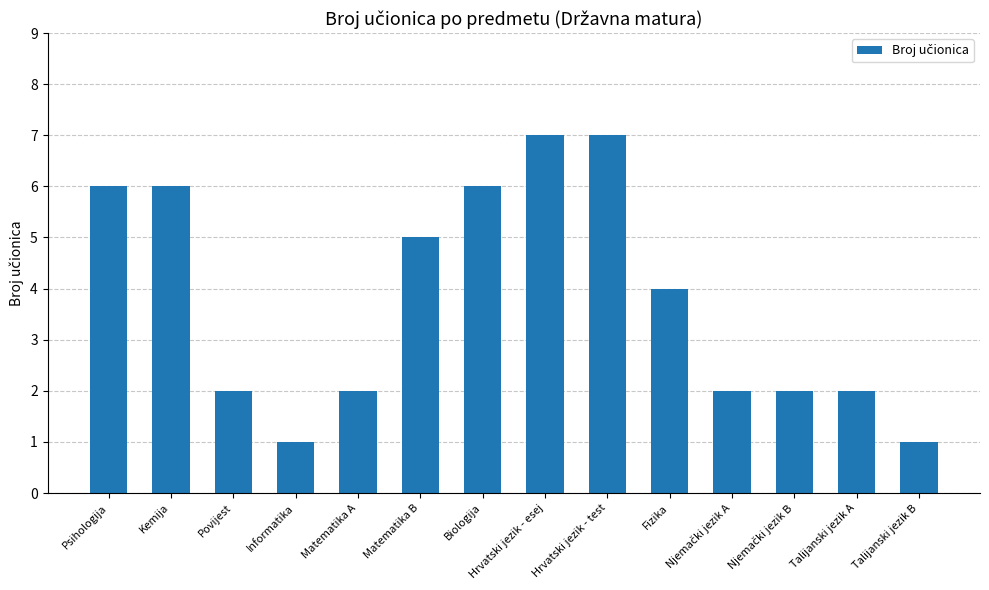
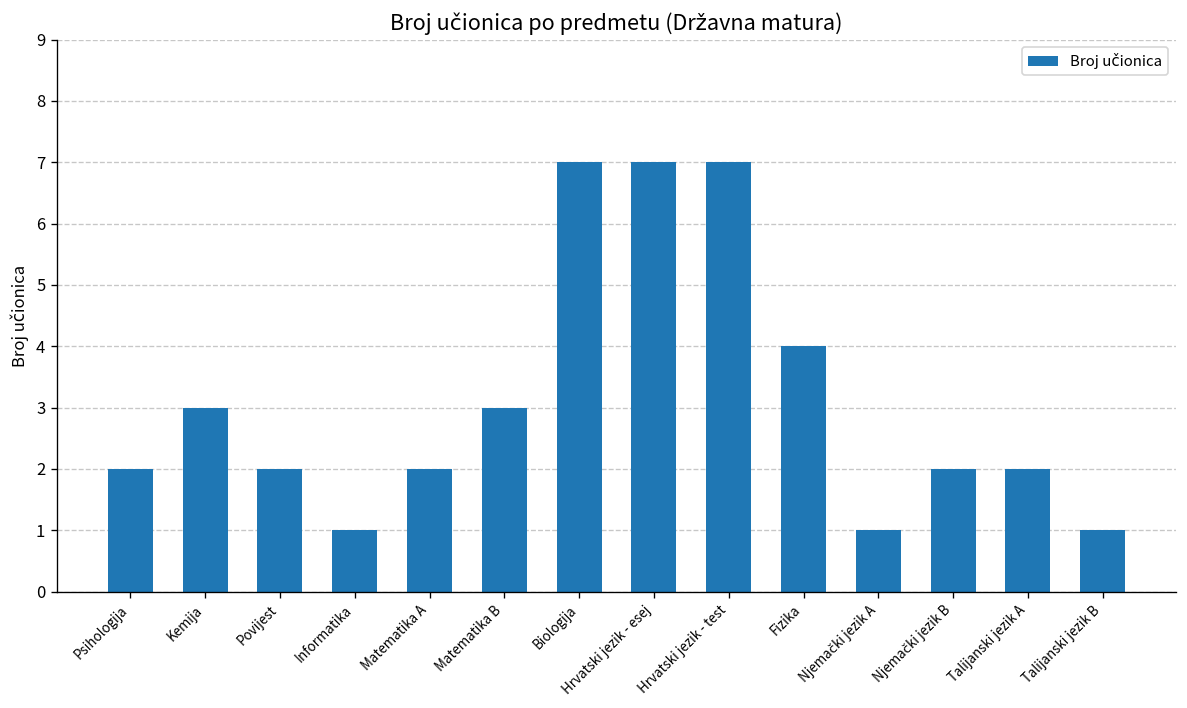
Psihologija: 6 -> 2
Kemija: 6 -> 3
Matematika B: 5 -> 3
Biologija: 6 -> 7
Njemački jezik A: 2 -> 1
